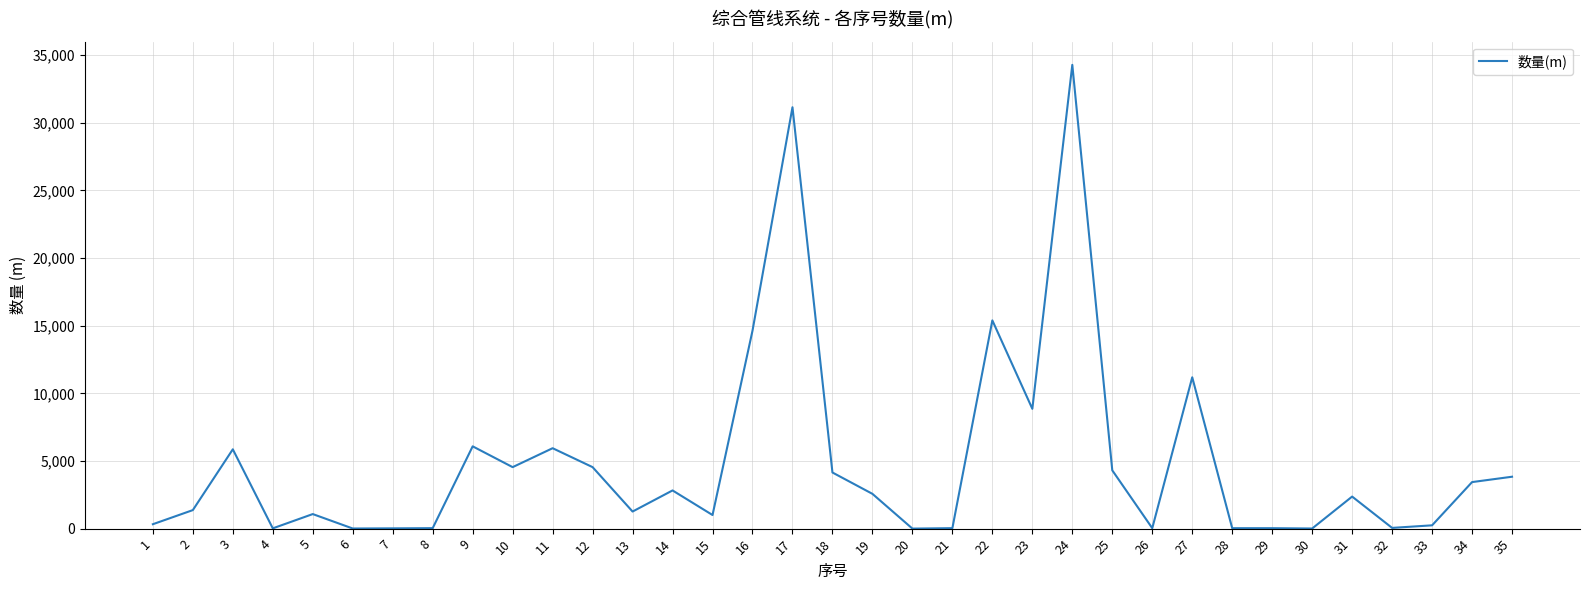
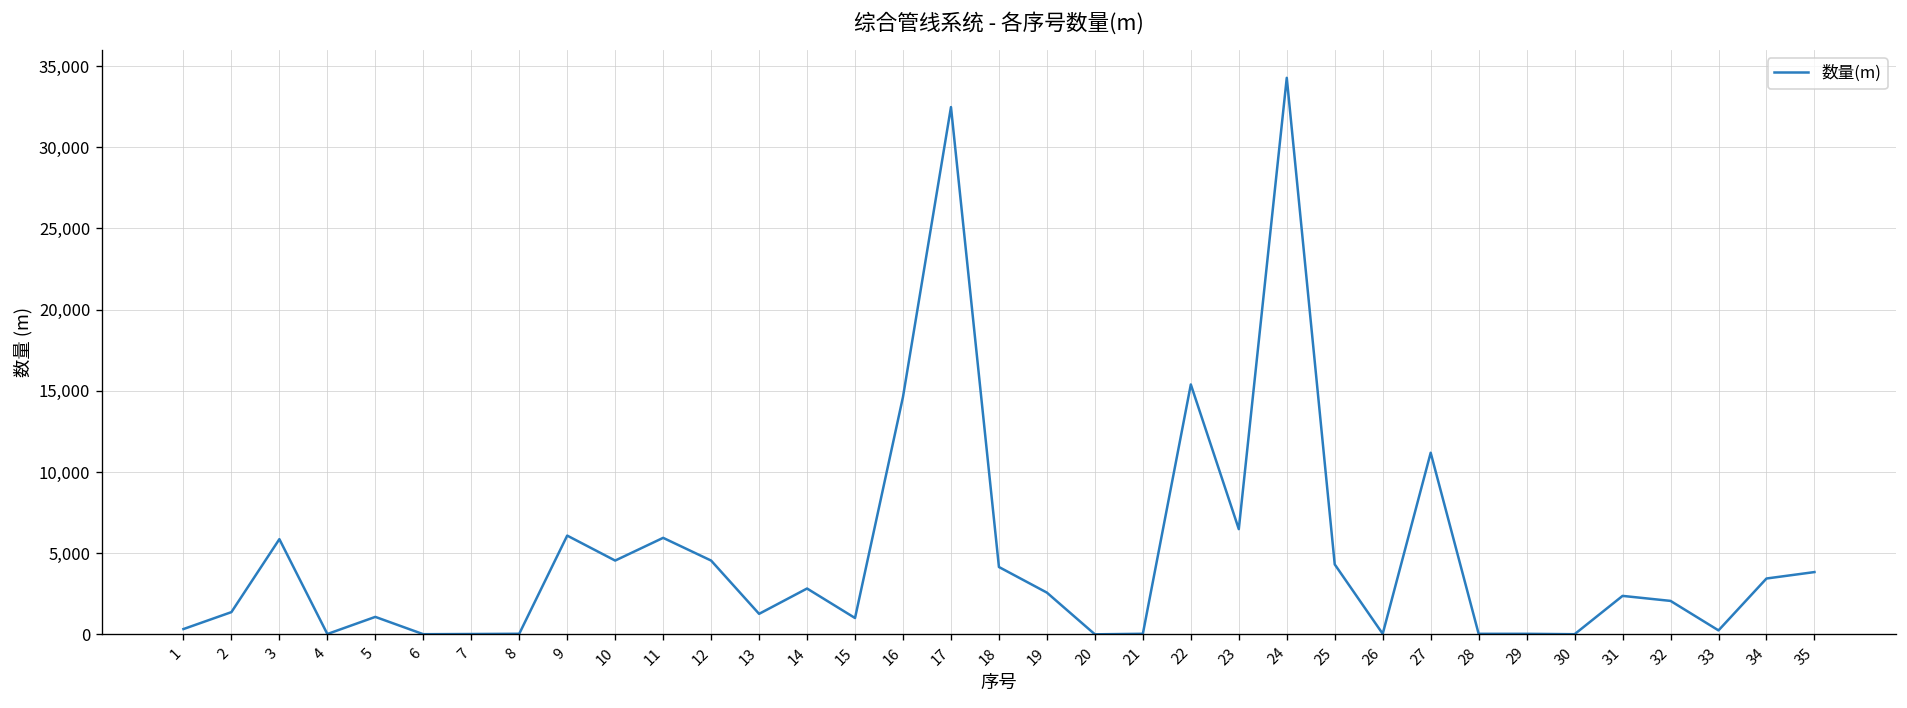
17: 31,100 -> 32,500
23: 8,900 -> 6,500
32: 100 -> 2,100
